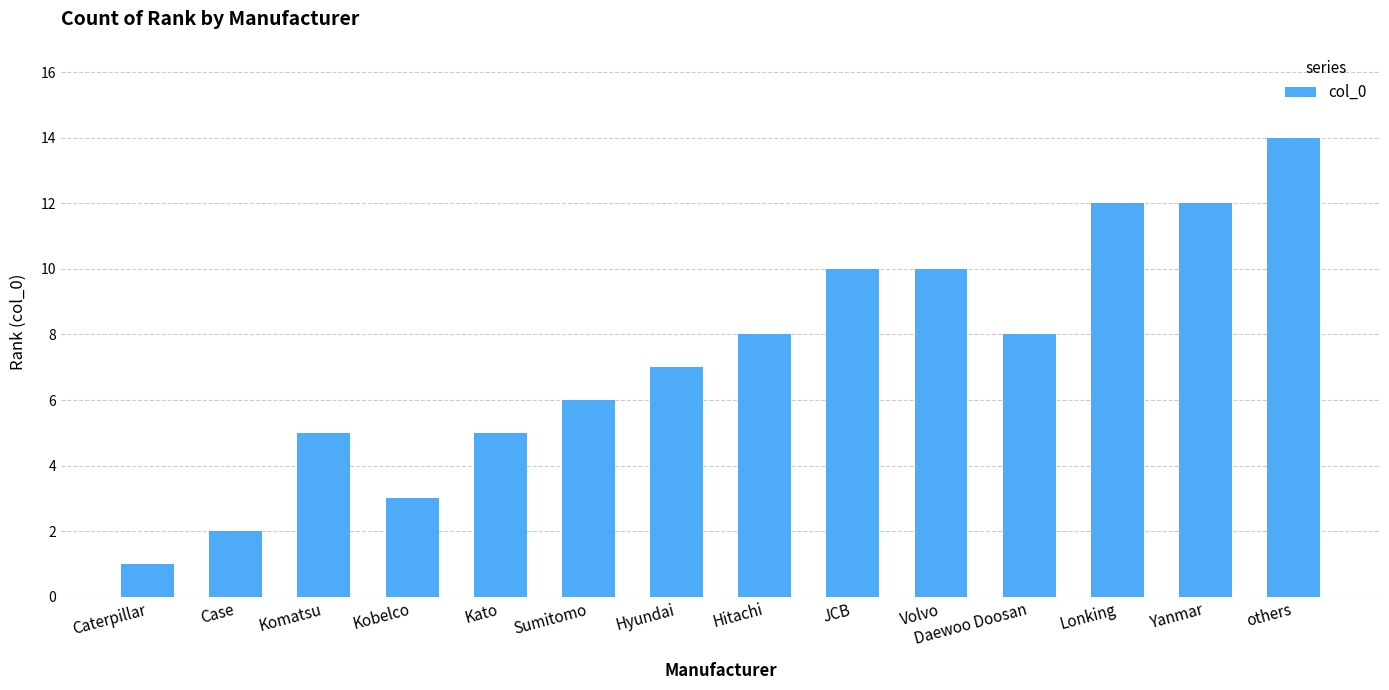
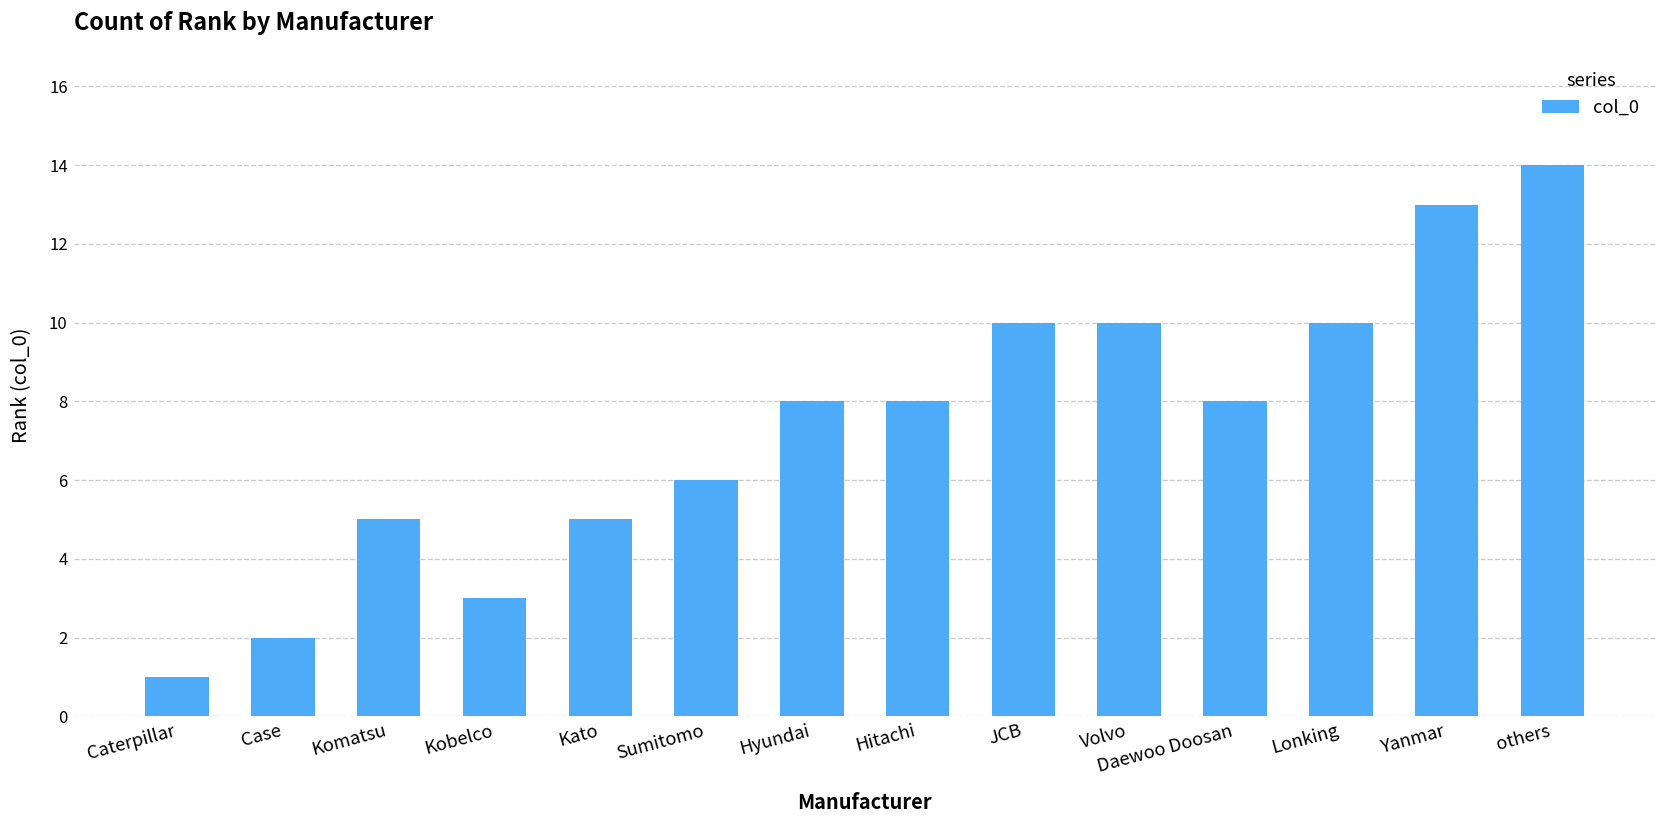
Hyundai: 7 -> 8
Lonking: 12 -> 10
Yanmar: 12 -> 13
